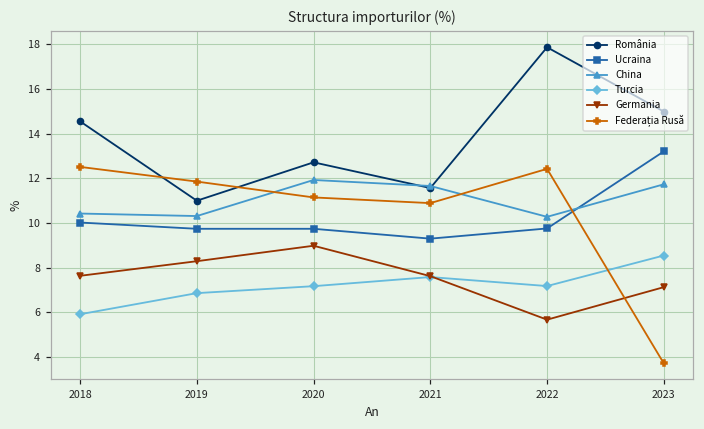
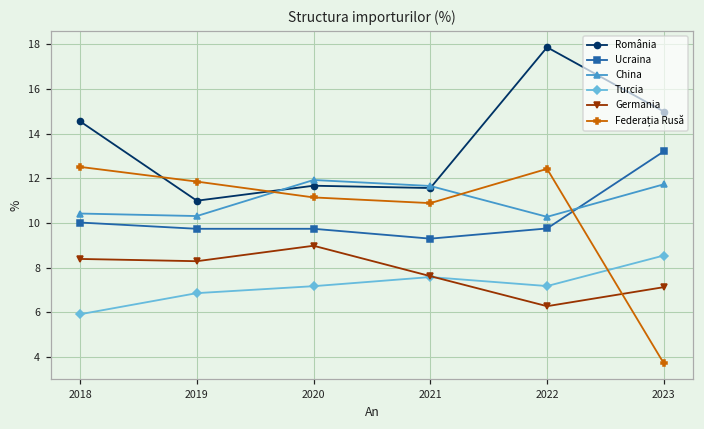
Germania, 2018: 7.6 -> 8.4
România, 2020: 12.7 -> 11.7
Germania, 2022: 5.7 -> 6.3
